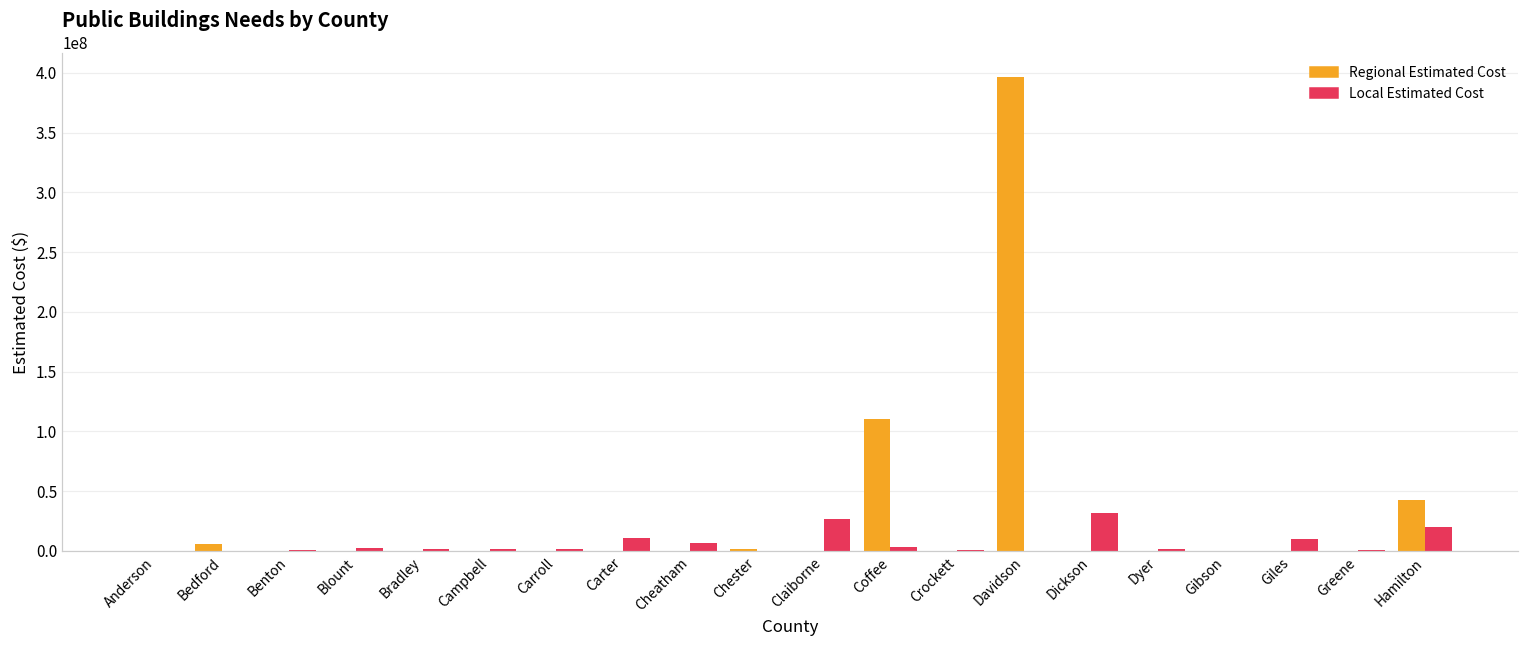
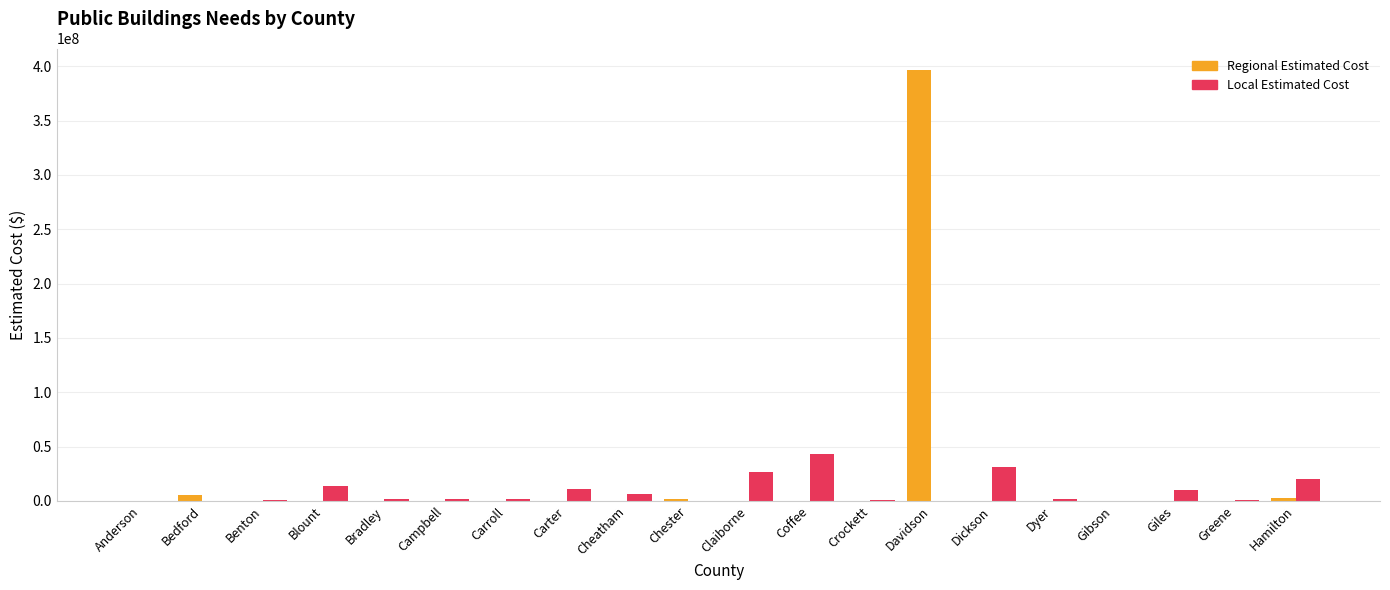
Local Estimated Cost, Blount: 2000000 -> 14000000
Regional Estimated Cost, Coffee: 111000000 -> 0
Local Estimated Cost, Coffee: 3000000 -> 43000000
Regional Estimated Cost, Hamilton: 43000000 -> 3000000
